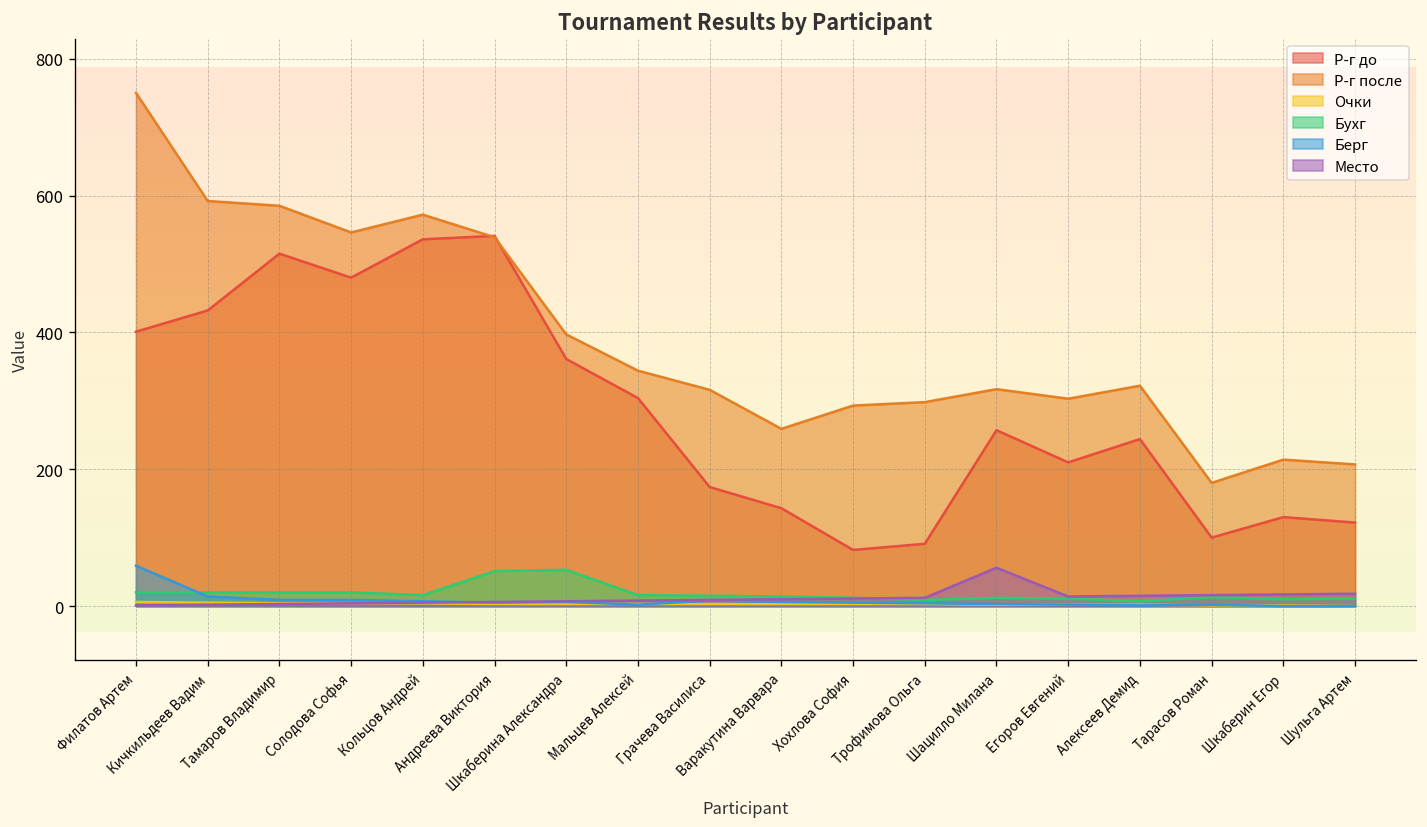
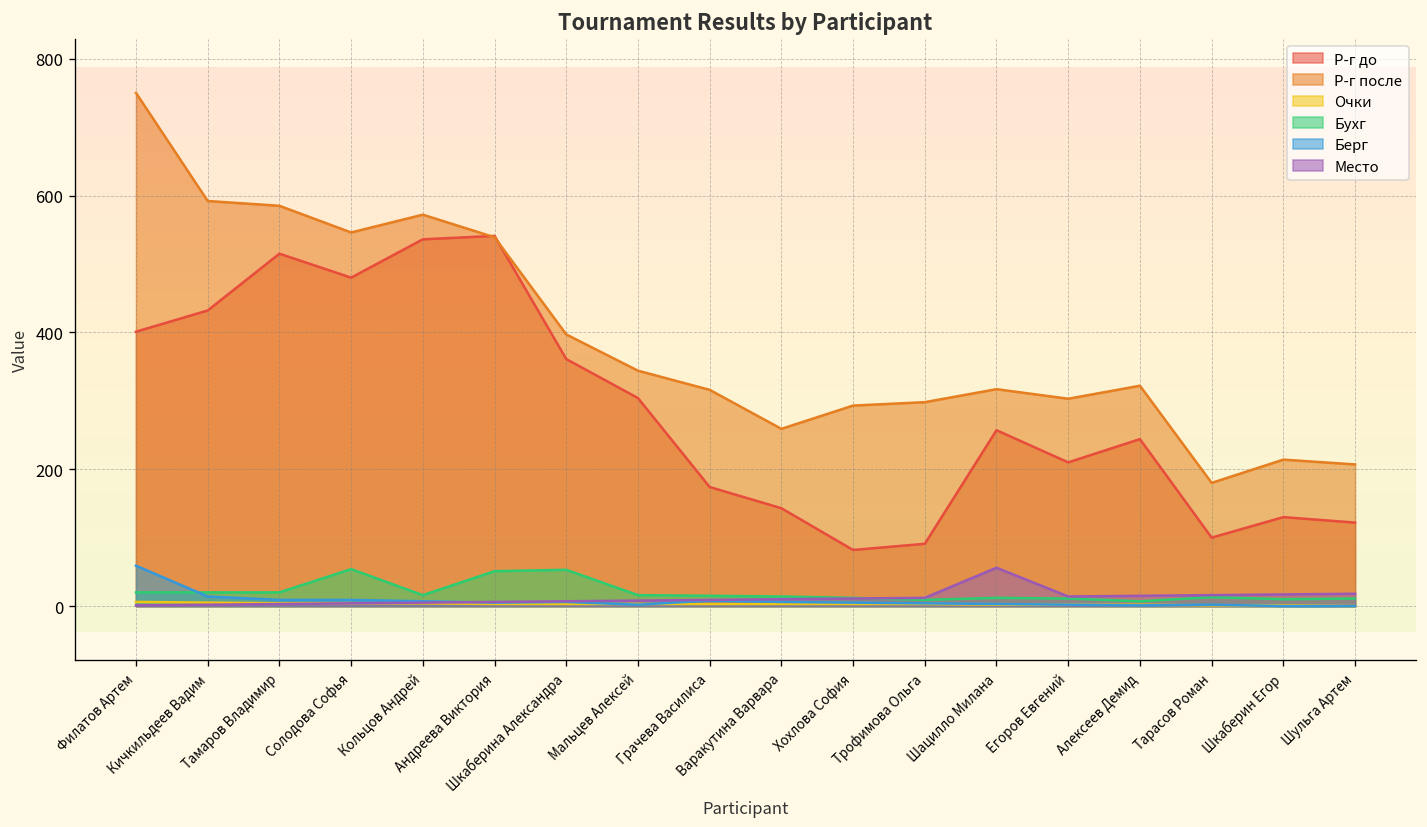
Бухг, Солодова Софья: 20 -> 50
